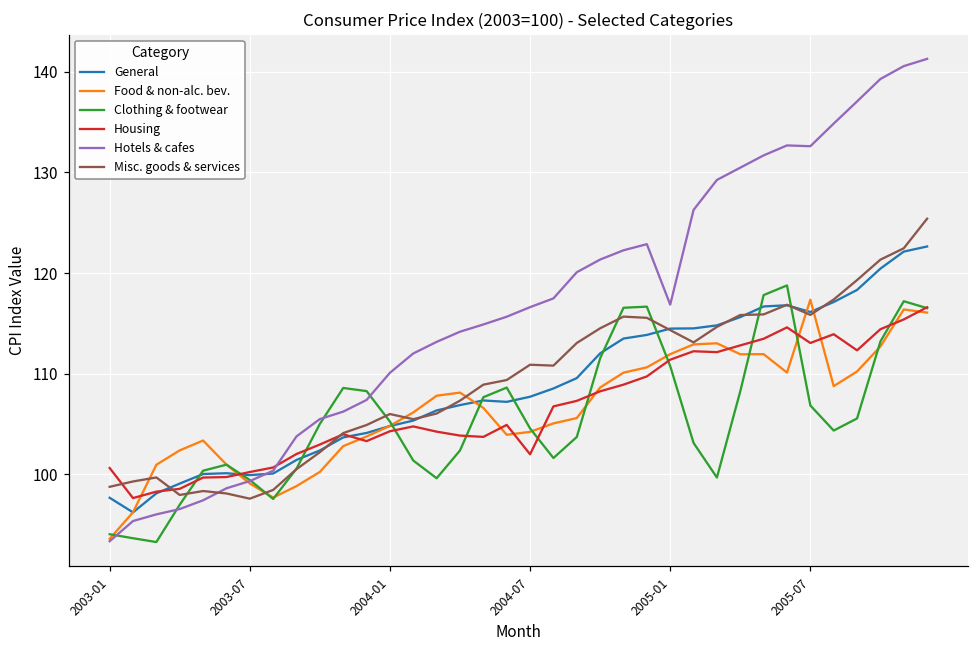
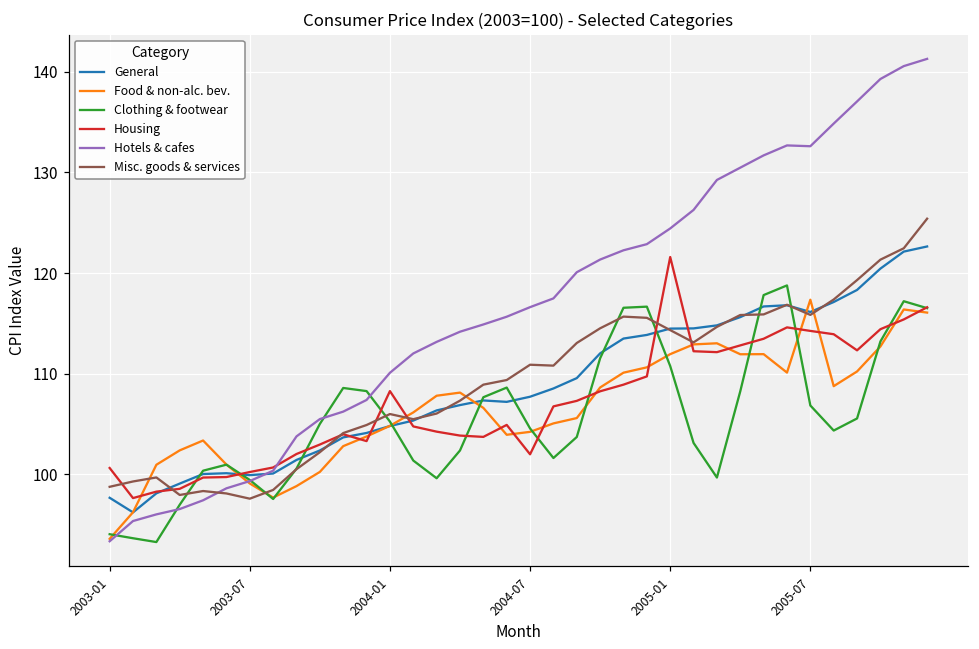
Housing, 2004-01: 104 -> 108
Housing, 2005-01: 111 -> 122
Hotels & cafes, 2005-01: 117 -> 124
Housing, 2005-07: 113 -> 114
